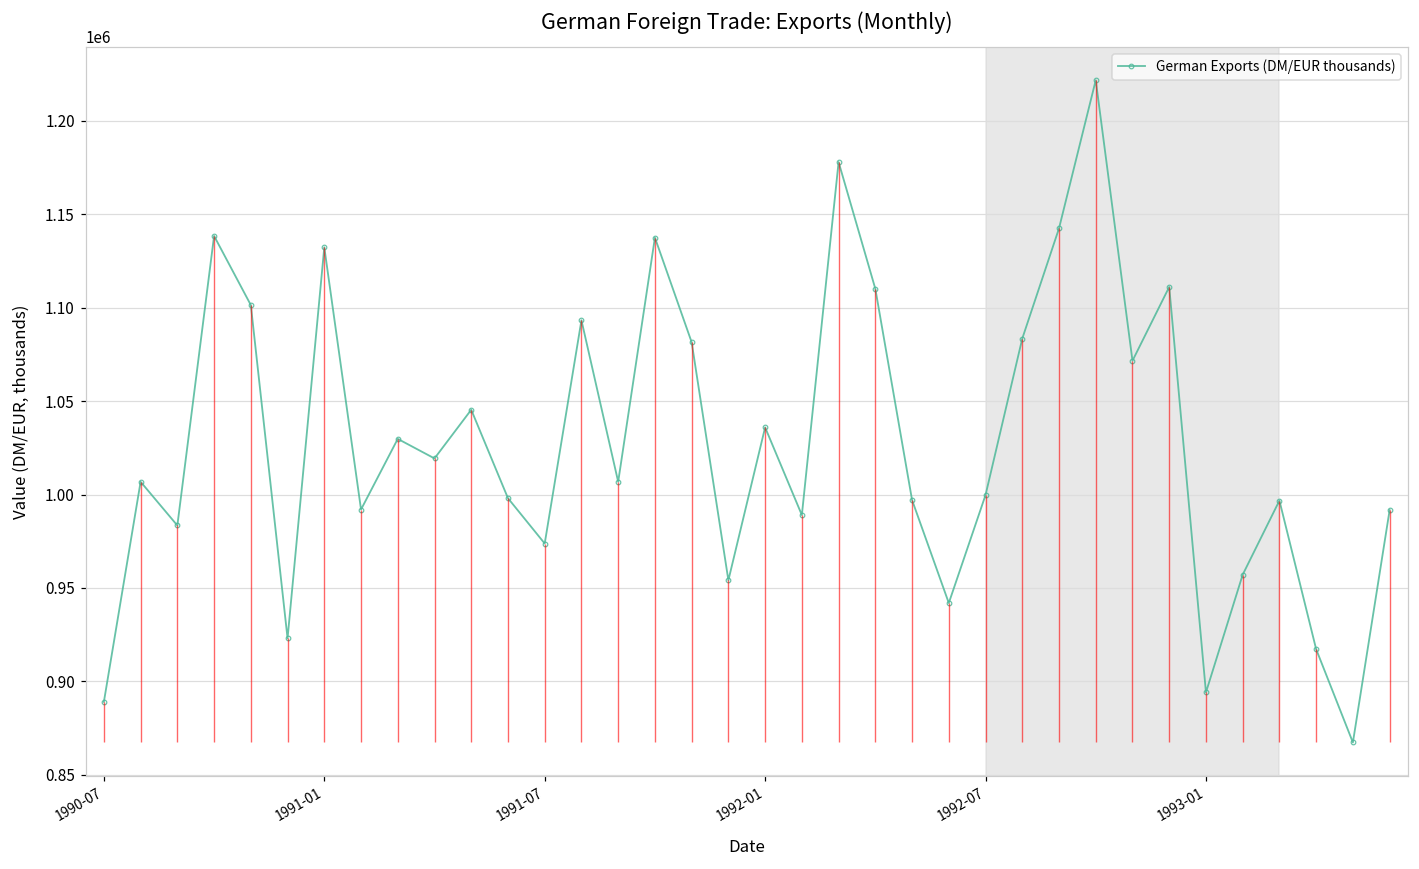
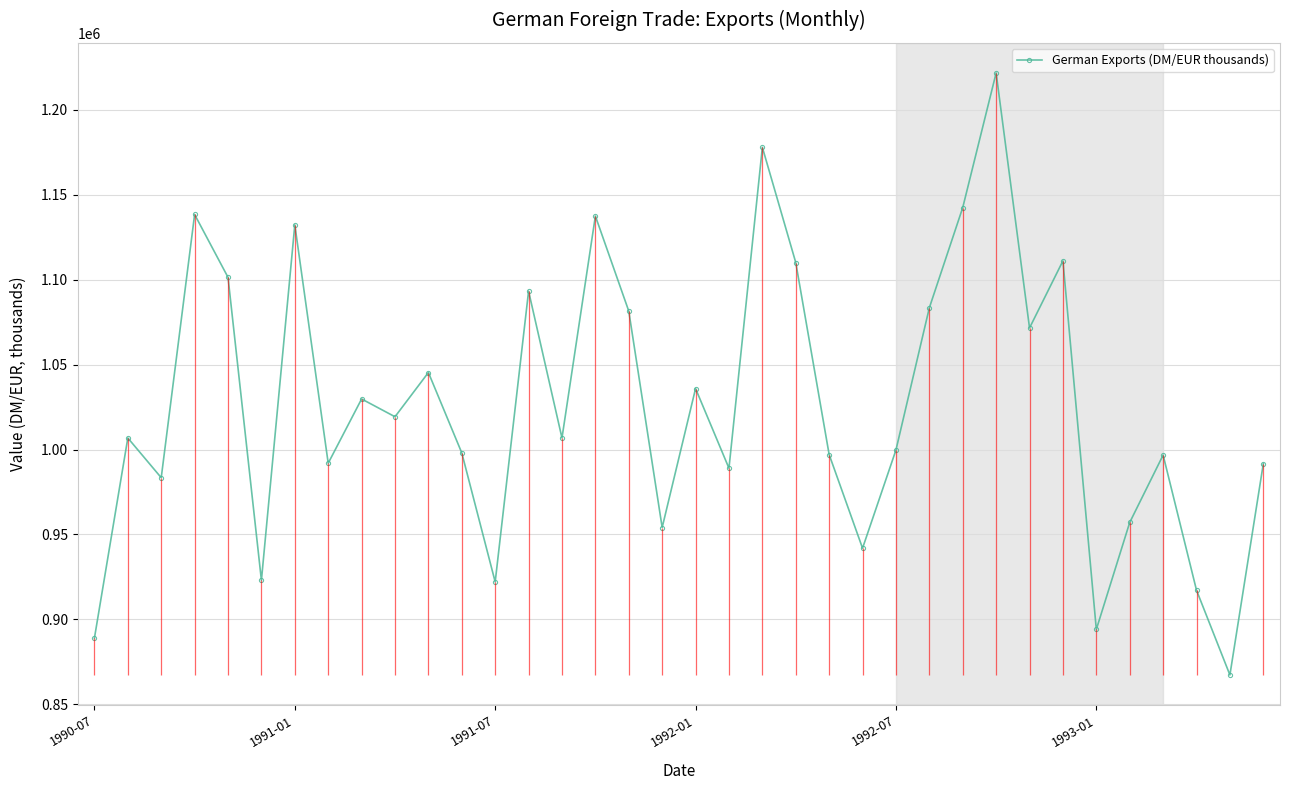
1991-07: 974000 -> 922000
